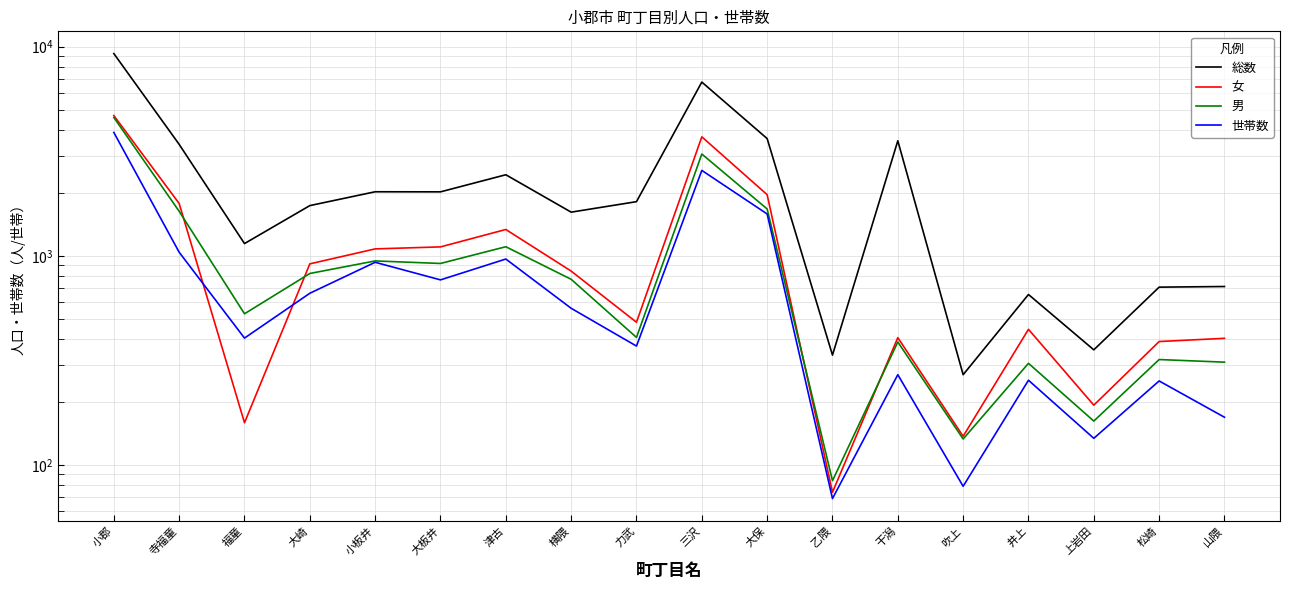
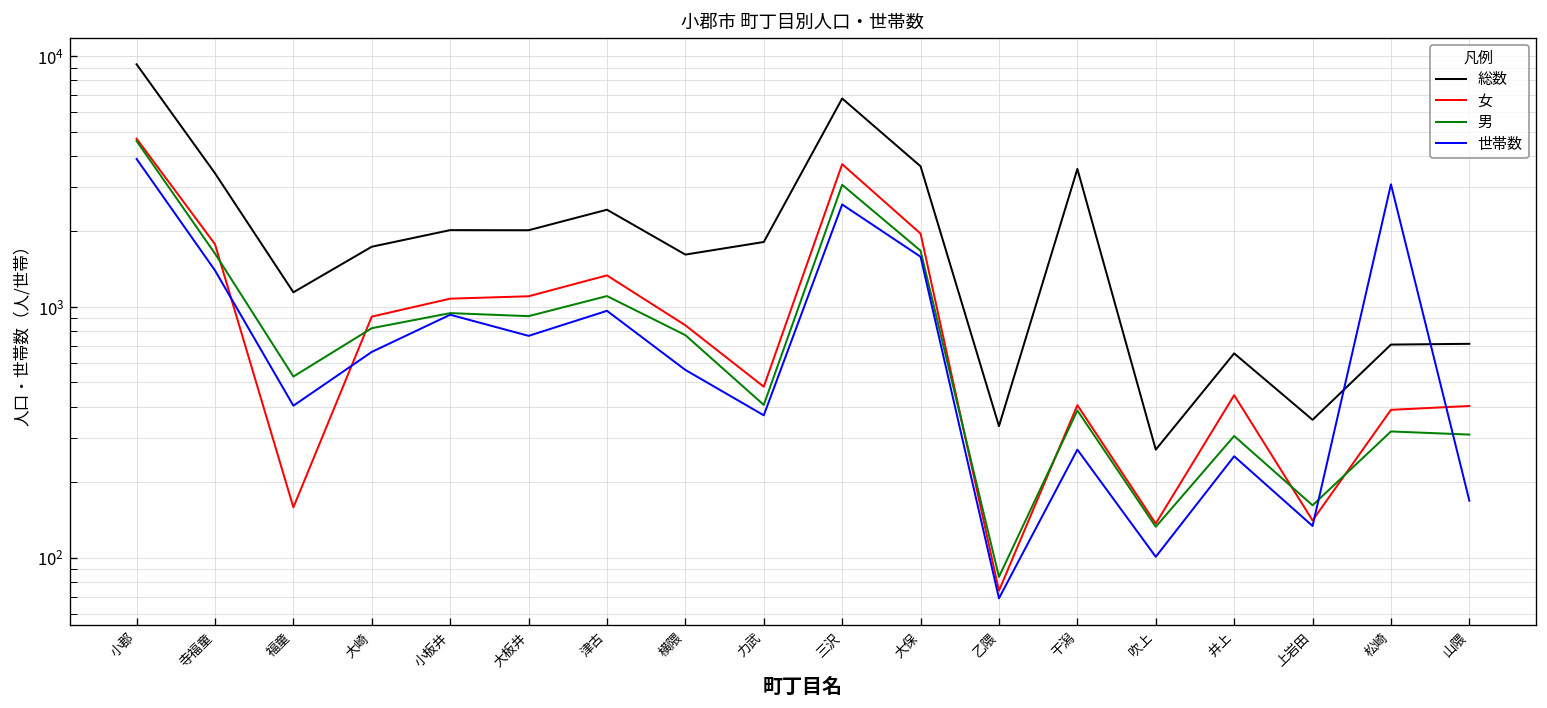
世帯数, 寺福童: 1000 -> 1400
世帯数, 吹上: 79 -> 100
女, 上岩田: 190 -> 140
世帯数, 松崎: 250 -> 3100
